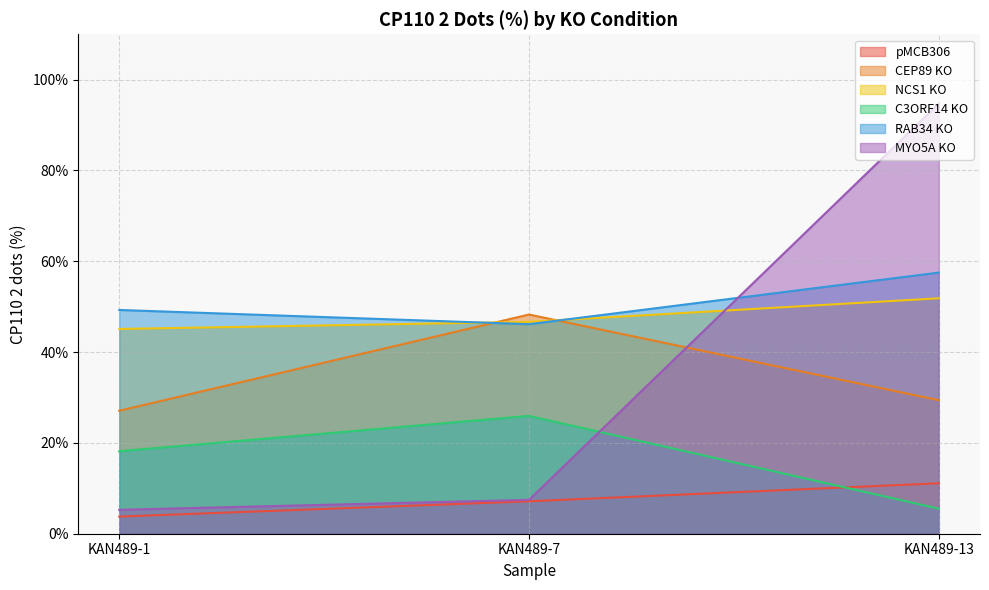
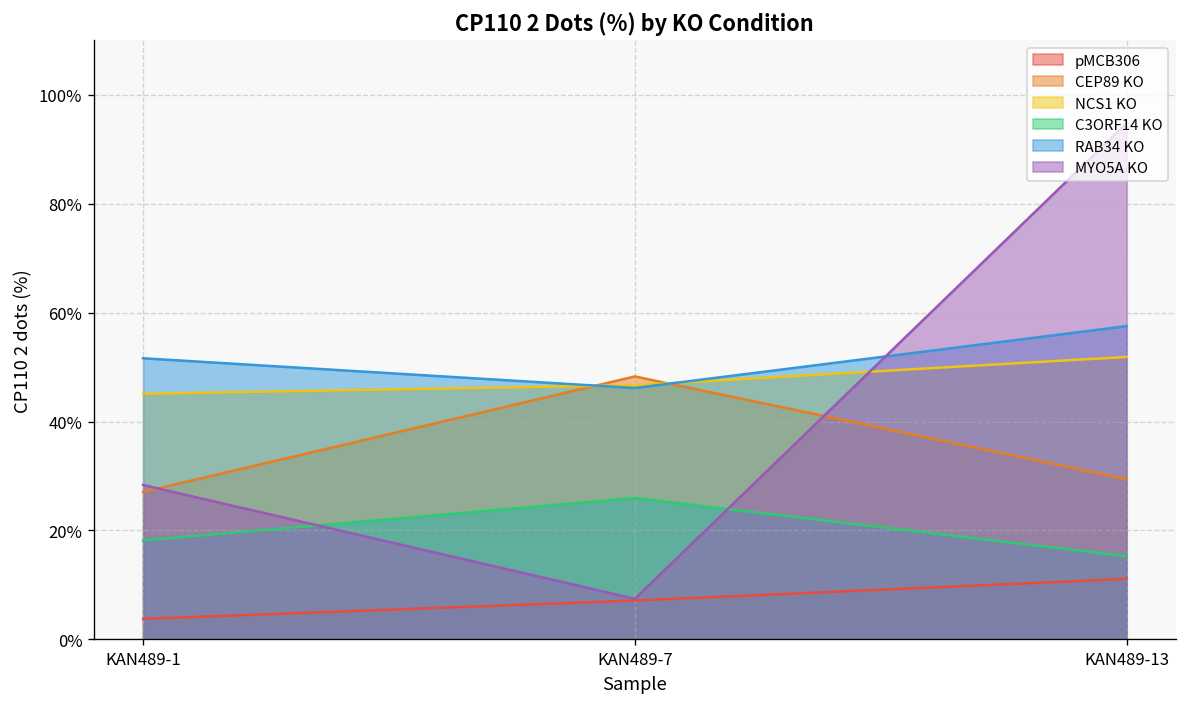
RAB34 KO, KAN489-1: 49% -> 52%
MYO5A KO, KAN489-1: 5% -> 28%
C3ORF14 KO, KAN489-13: 6% -> 15%
